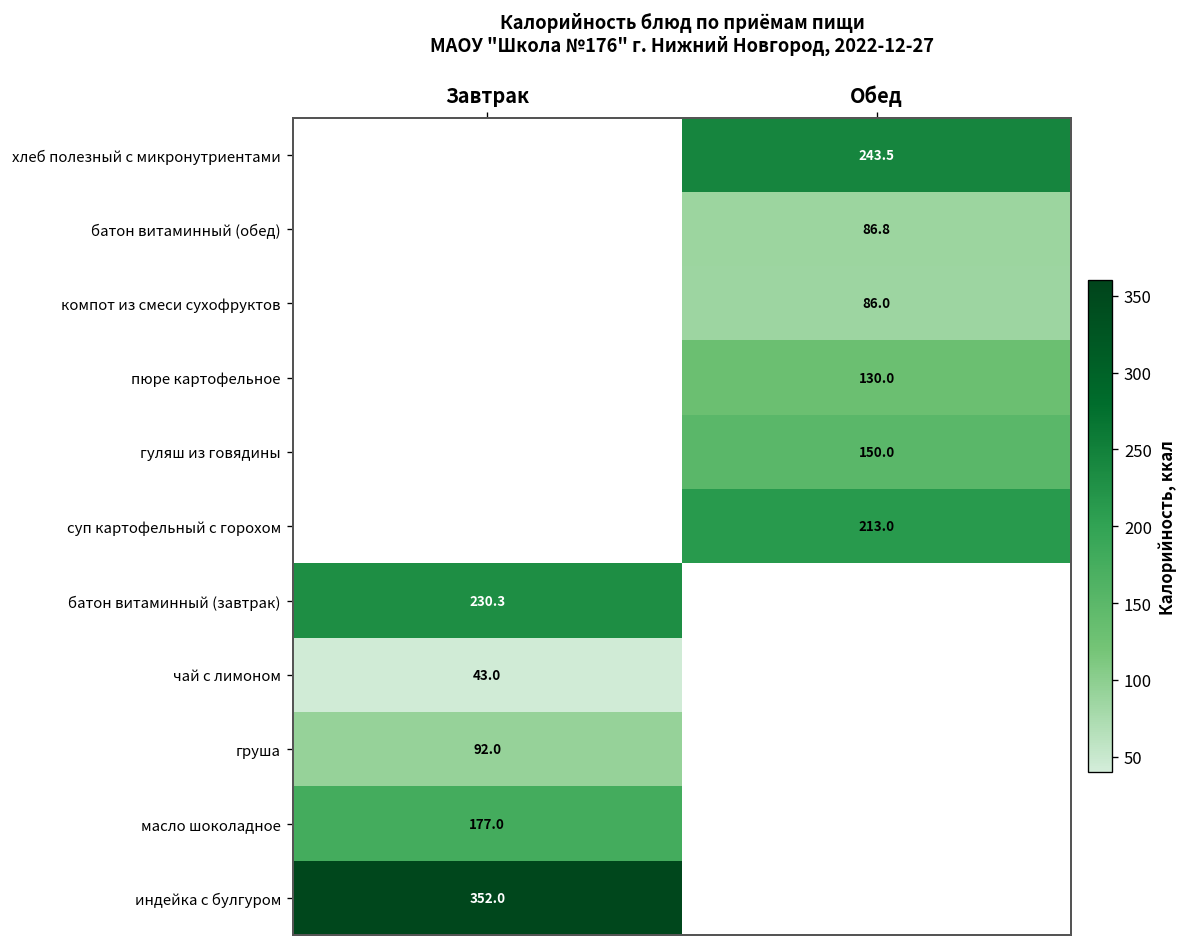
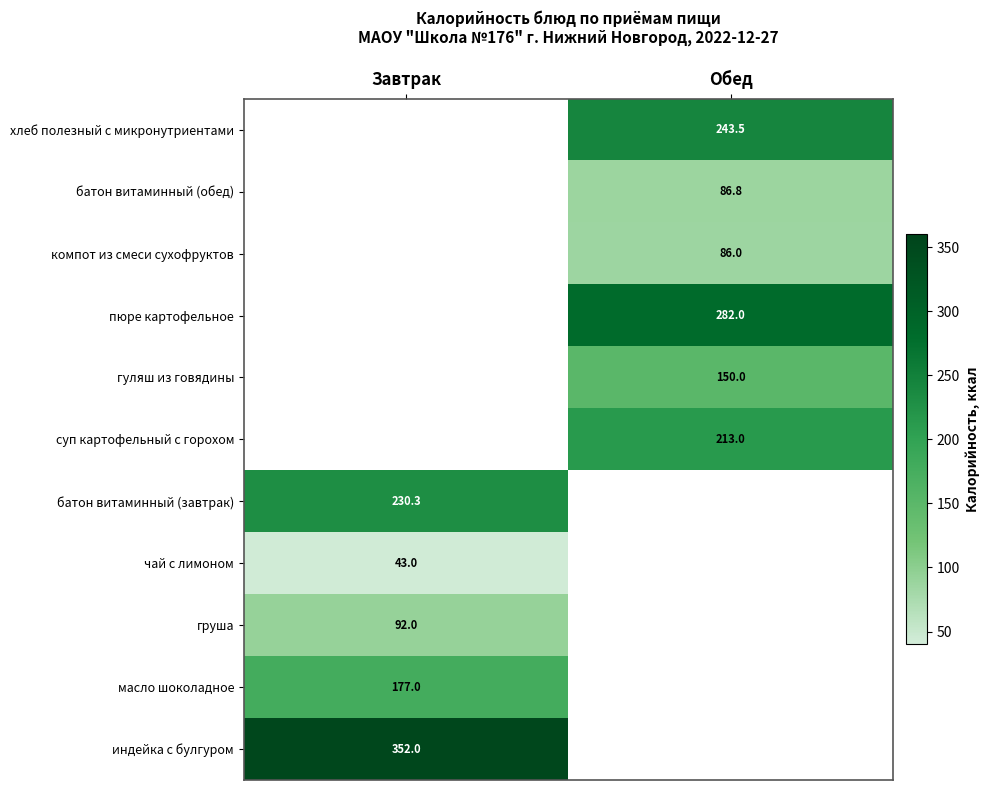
пюре картофельное, Обед: 130.0 -> 282.0
